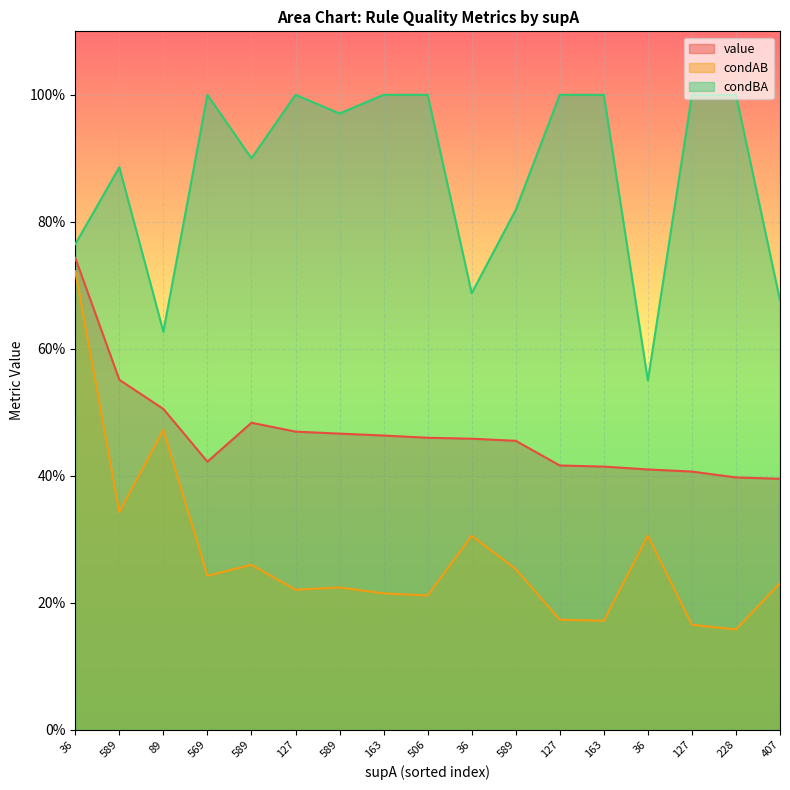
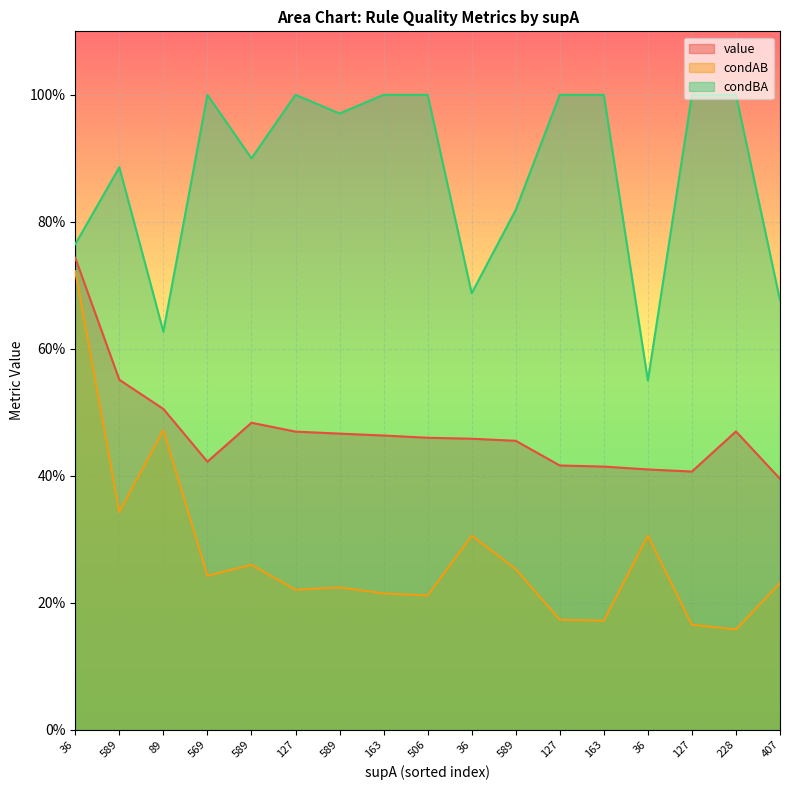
value, 228: 40% -> 47%
